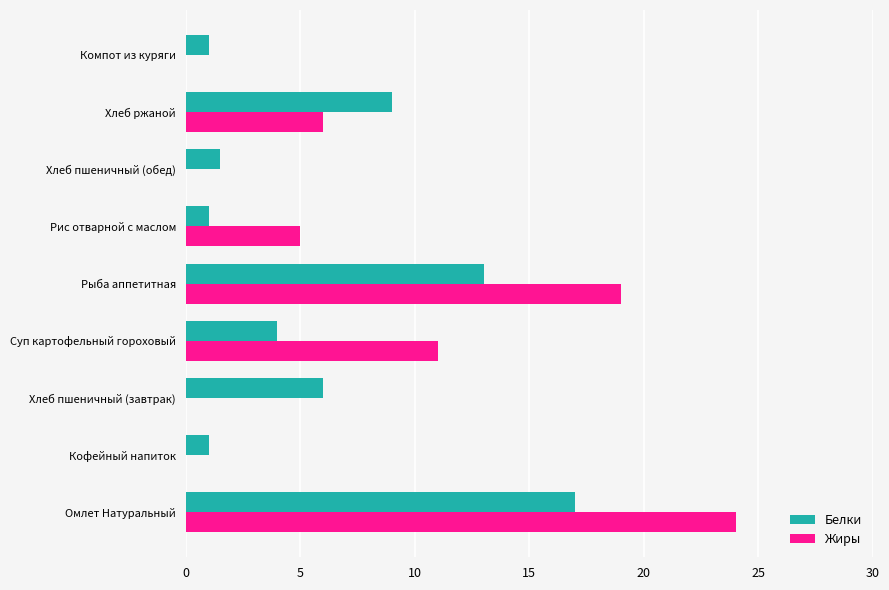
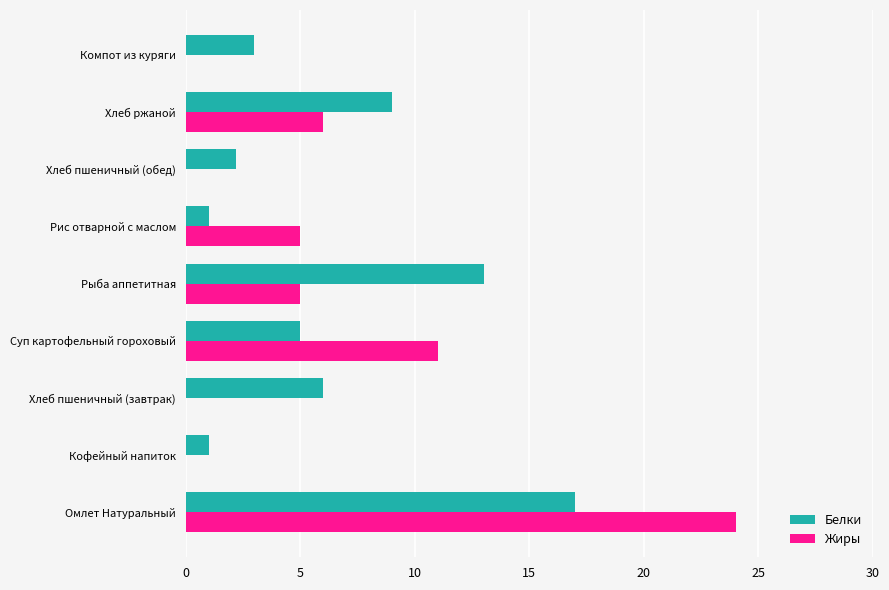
Белки, Компот из куряги: 1 -> 3
Белки, Хлеб пшеничный (обед): 1.5 -> 2.2
Жиры, Рыба аппетитная: 19 -> 5
Белки, Суп картофельный гороховый: 4 -> 5
